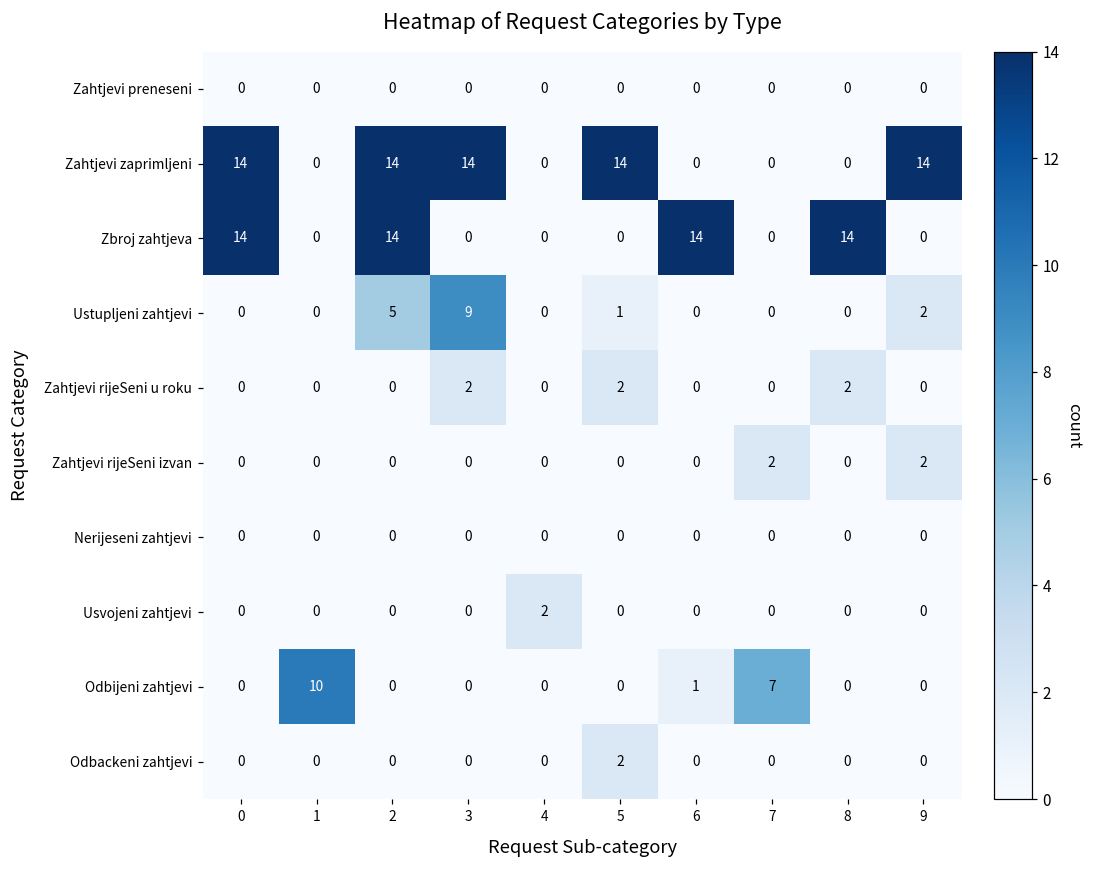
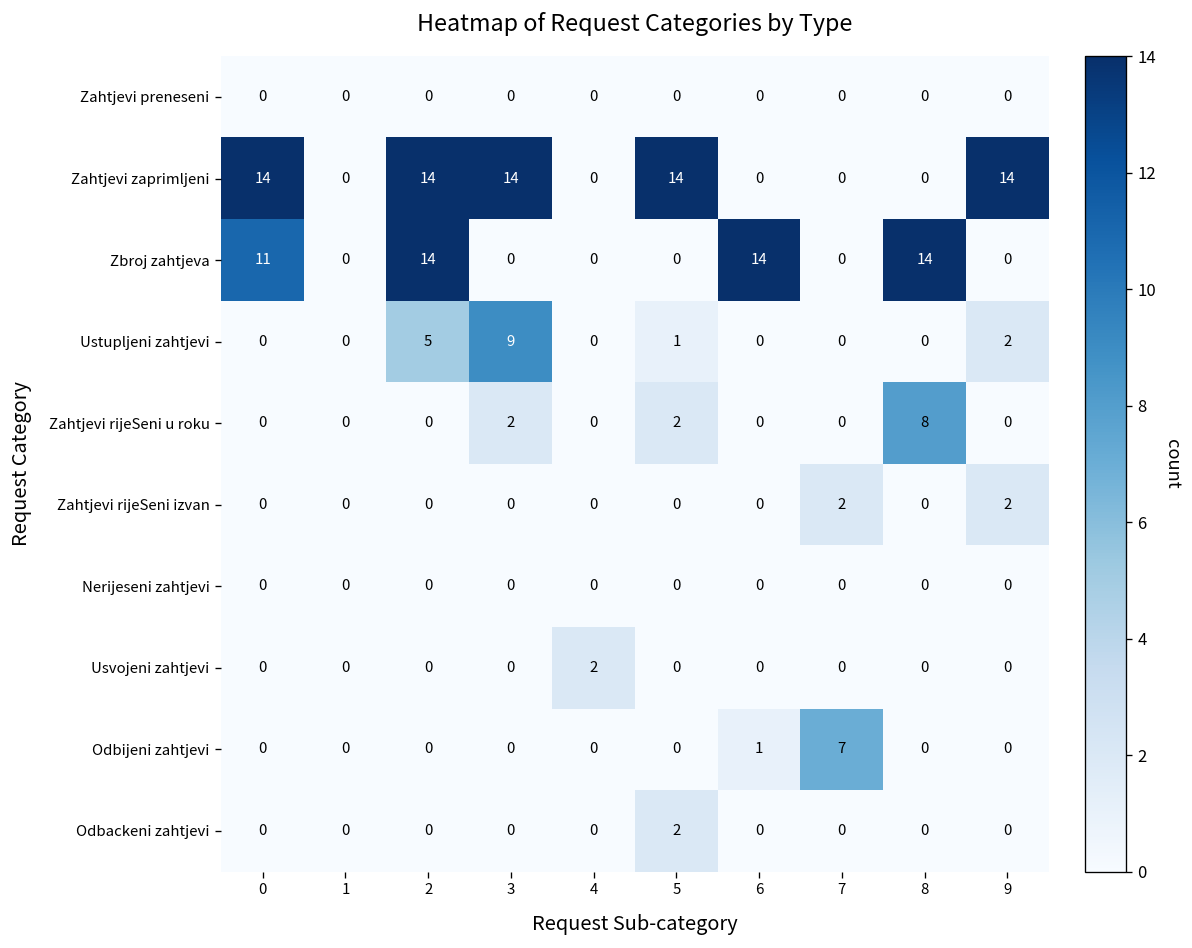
Zbroj zahtjeva, 0: 14 -> 11
Zahtjevi rijeSeni u roku, 8: 2 -> 8
Odbijeni zahtjevi, 1: 10 -> 0
